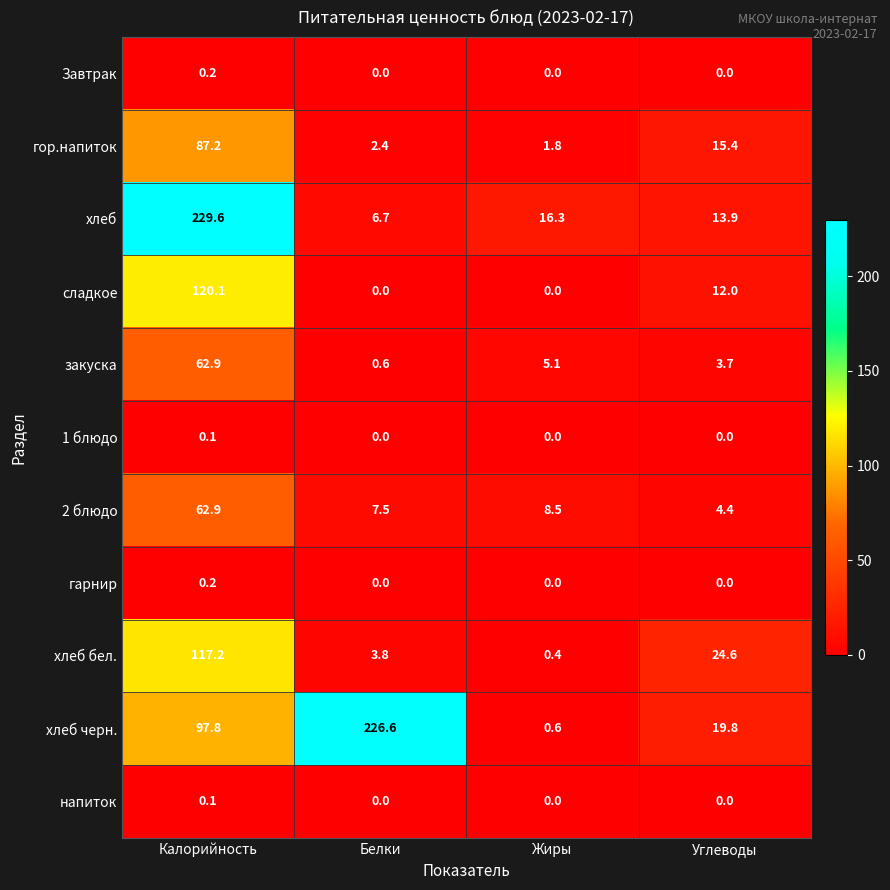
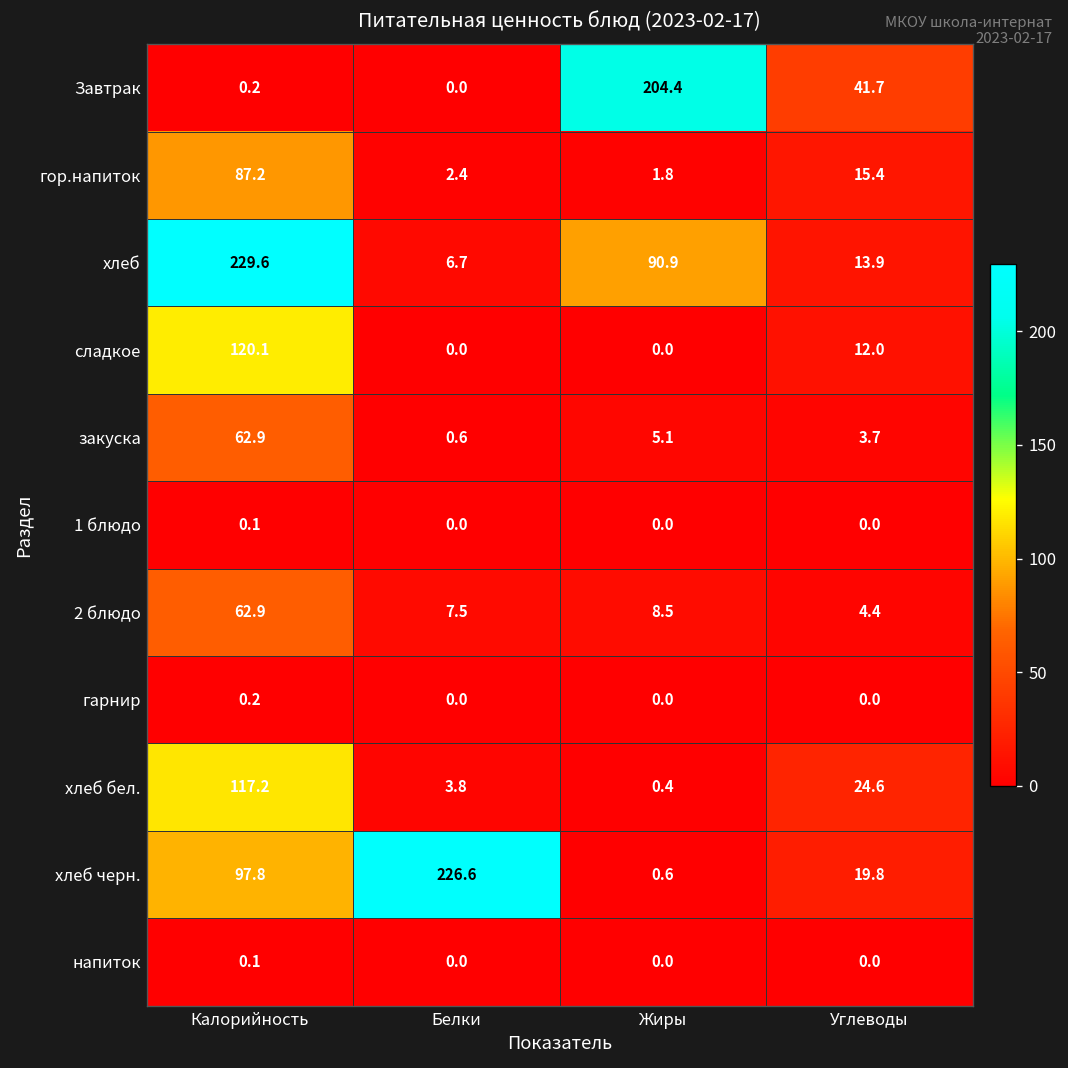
Завтрак, Жиры: 0.0 -> 204.4
Завтрак, Углеводы: 0.0 -> 41.7
хлеб, Жиры: 16.3 -> 90.9
